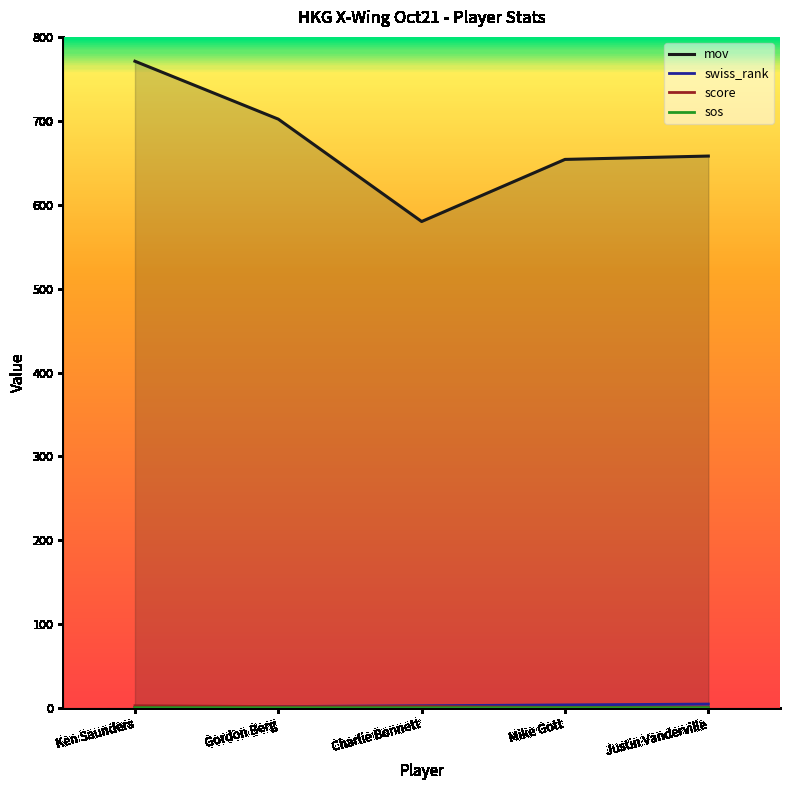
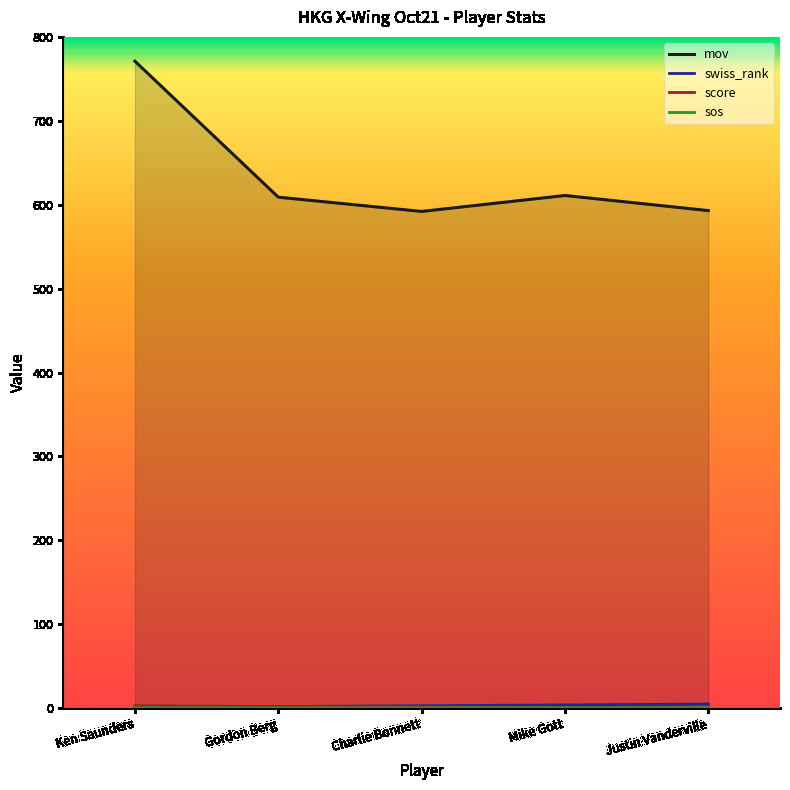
mov, Gordon Berg: 700 -> 610
mov, Charlie Bonnett: 580 -> 590
mov, Mike Gott: 650 -> 610
mov, Justin Vanderville: 660 -> 590
